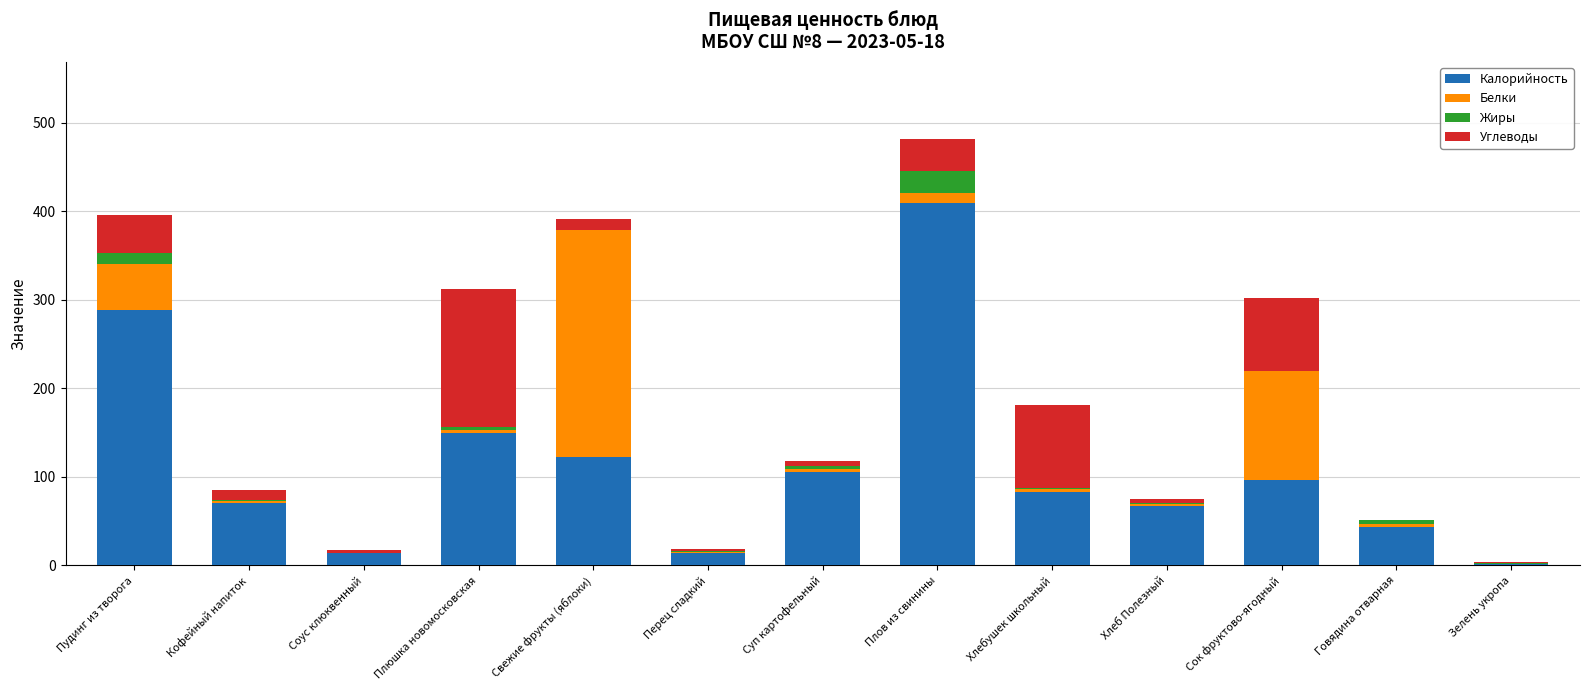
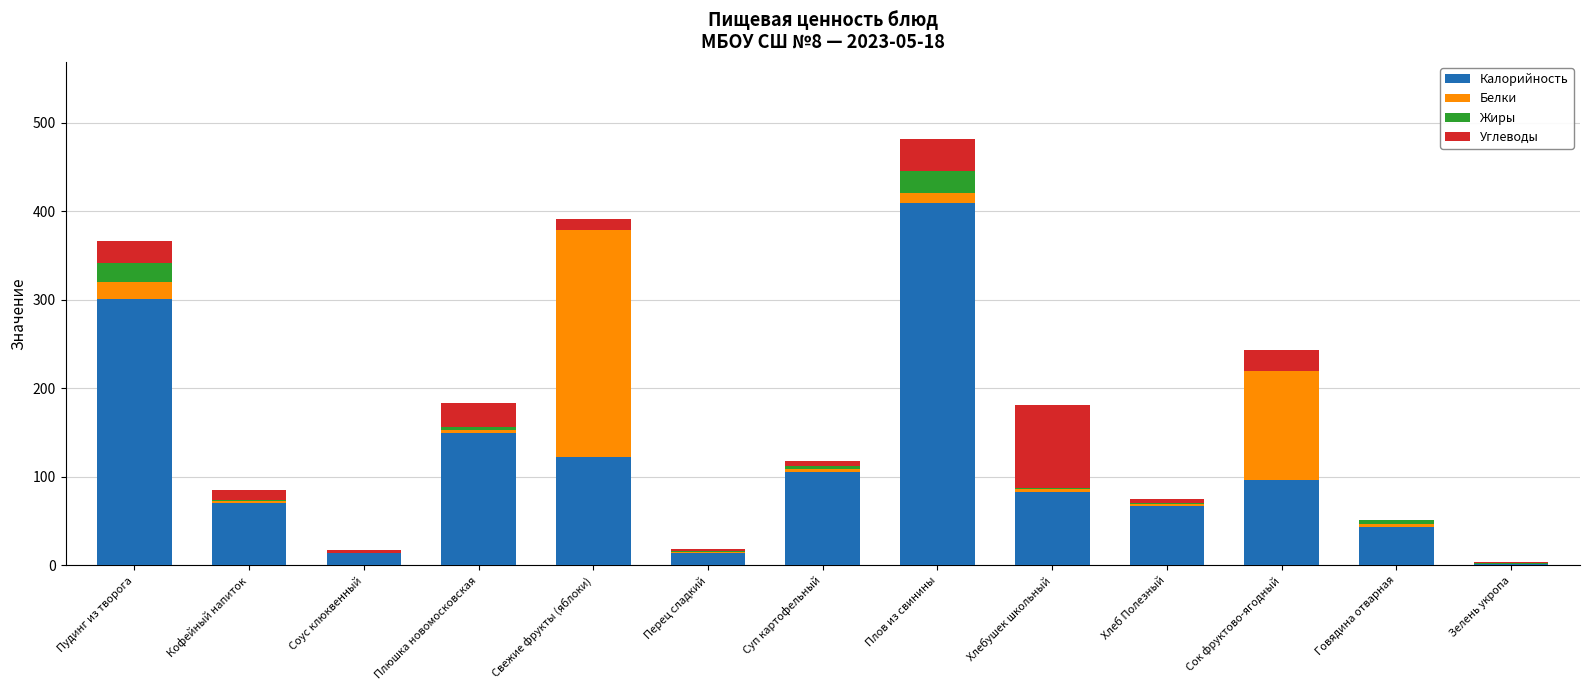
Калорийность, Пудинг из творога: 290 -> 300
Белки, Пудинг из творога: 50 -> 20
Жиры, Пудинг из творога: 10 -> 20
Углеводы, Пудинг из творога: 40 -> 30
Углеводы, Плюшка новомосковская: 160 -> 30
Углеводы, Сок фруктово-ягодный: 80 -> 20
